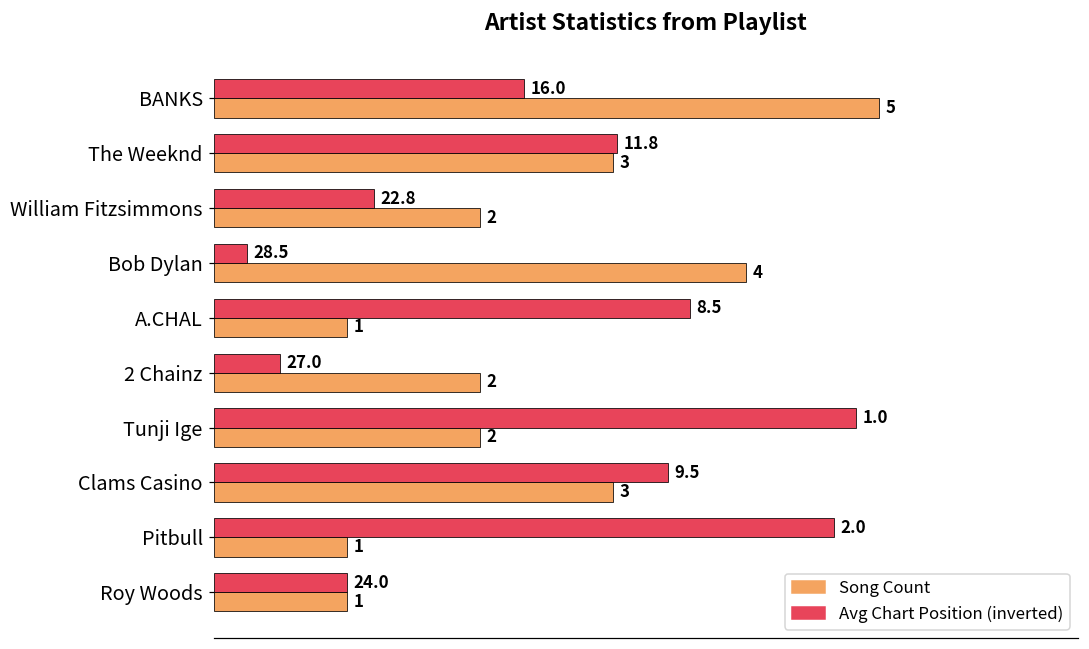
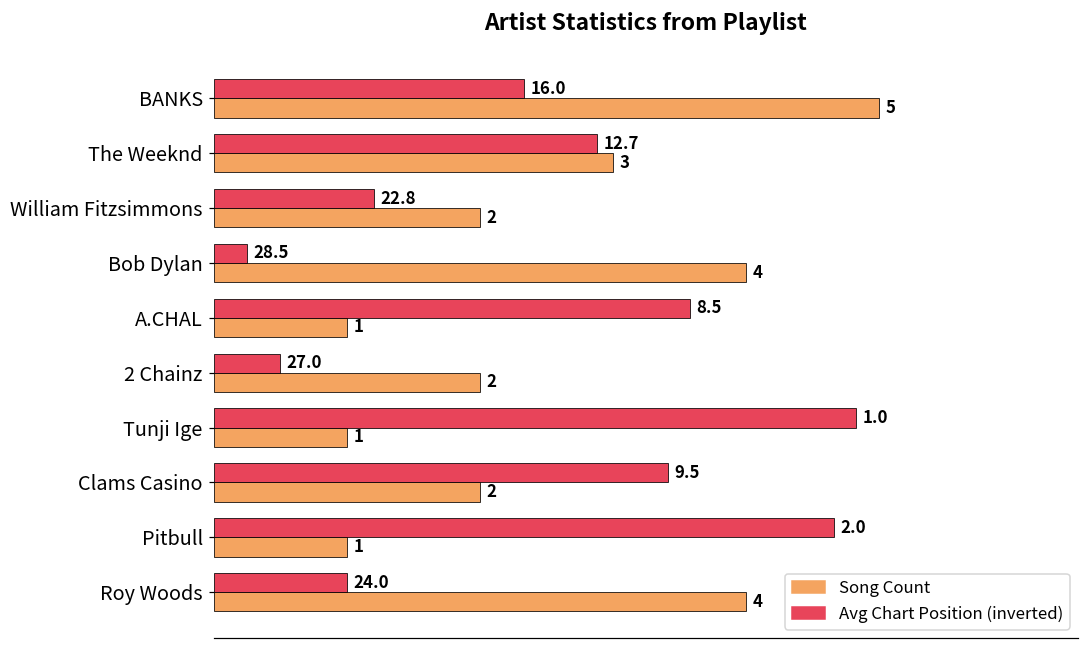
Avg Chart Position (inverted), The Weeknd: 11.8 -> 12.7
Song Count, Tunji Ige: 2 -> 1
Song Count, Clams Casino: 3 -> 2
Song Count, Roy Woods: 1 -> 4
